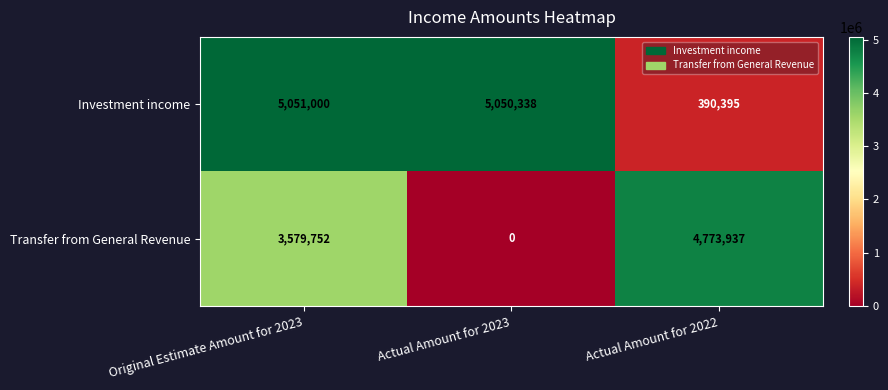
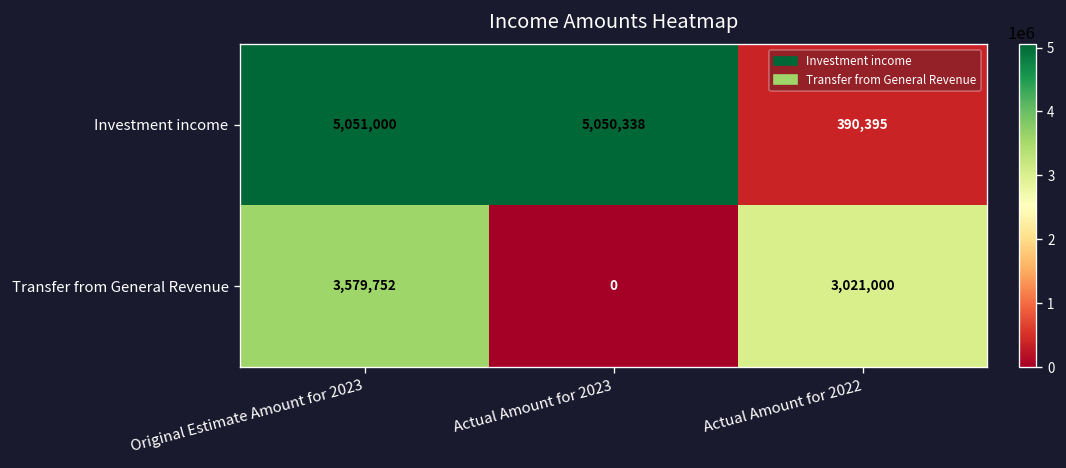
Transfer from General Revenue, Actual Amount for 2022: 4,773,937 -> 3,021,000
